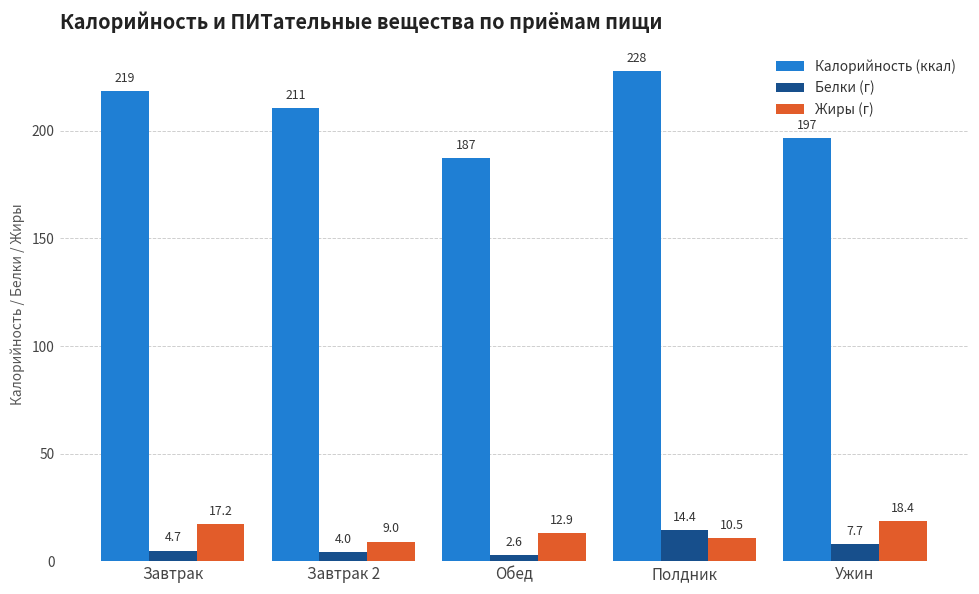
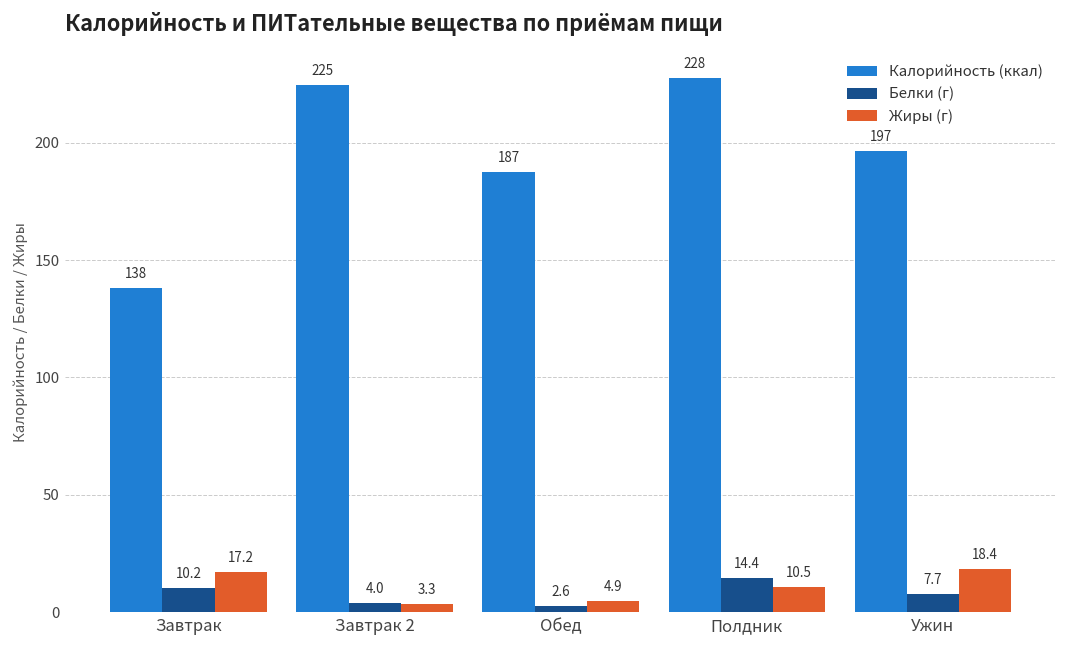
Калорийность (ккал), Завтрак: 219 -> 138
Белки (г), Завтрак: 4.7 -> 10.2
Калорийность (ккал), Завтрак 2: 211 -> 225
Жиры (г), Завтрак 2: 9.0 -> 3.3
Жиры (г), Обед: 12.9 -> 4.9
